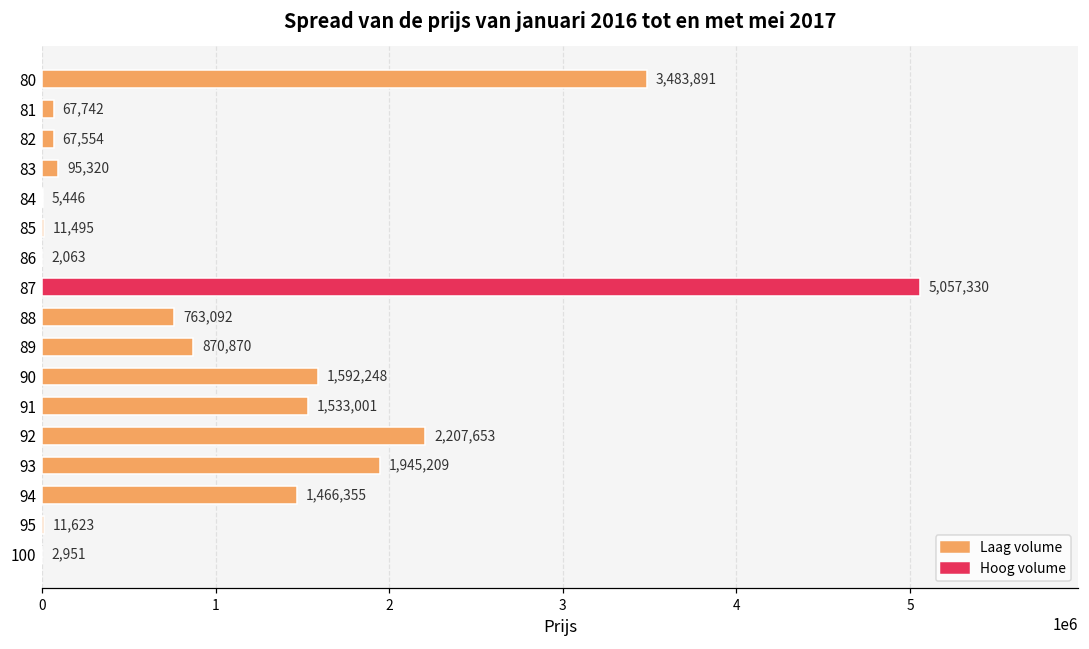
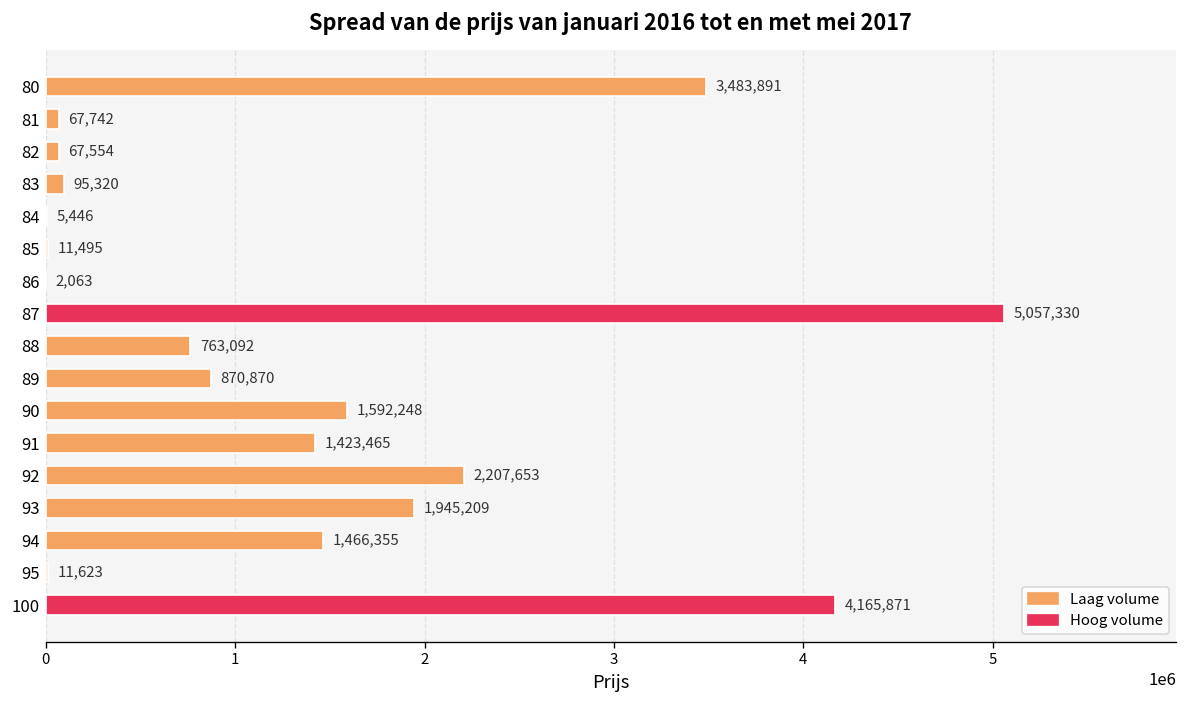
91: 1,533,001 -> 1,423,465
100: 2,951 -> 4,165,871
